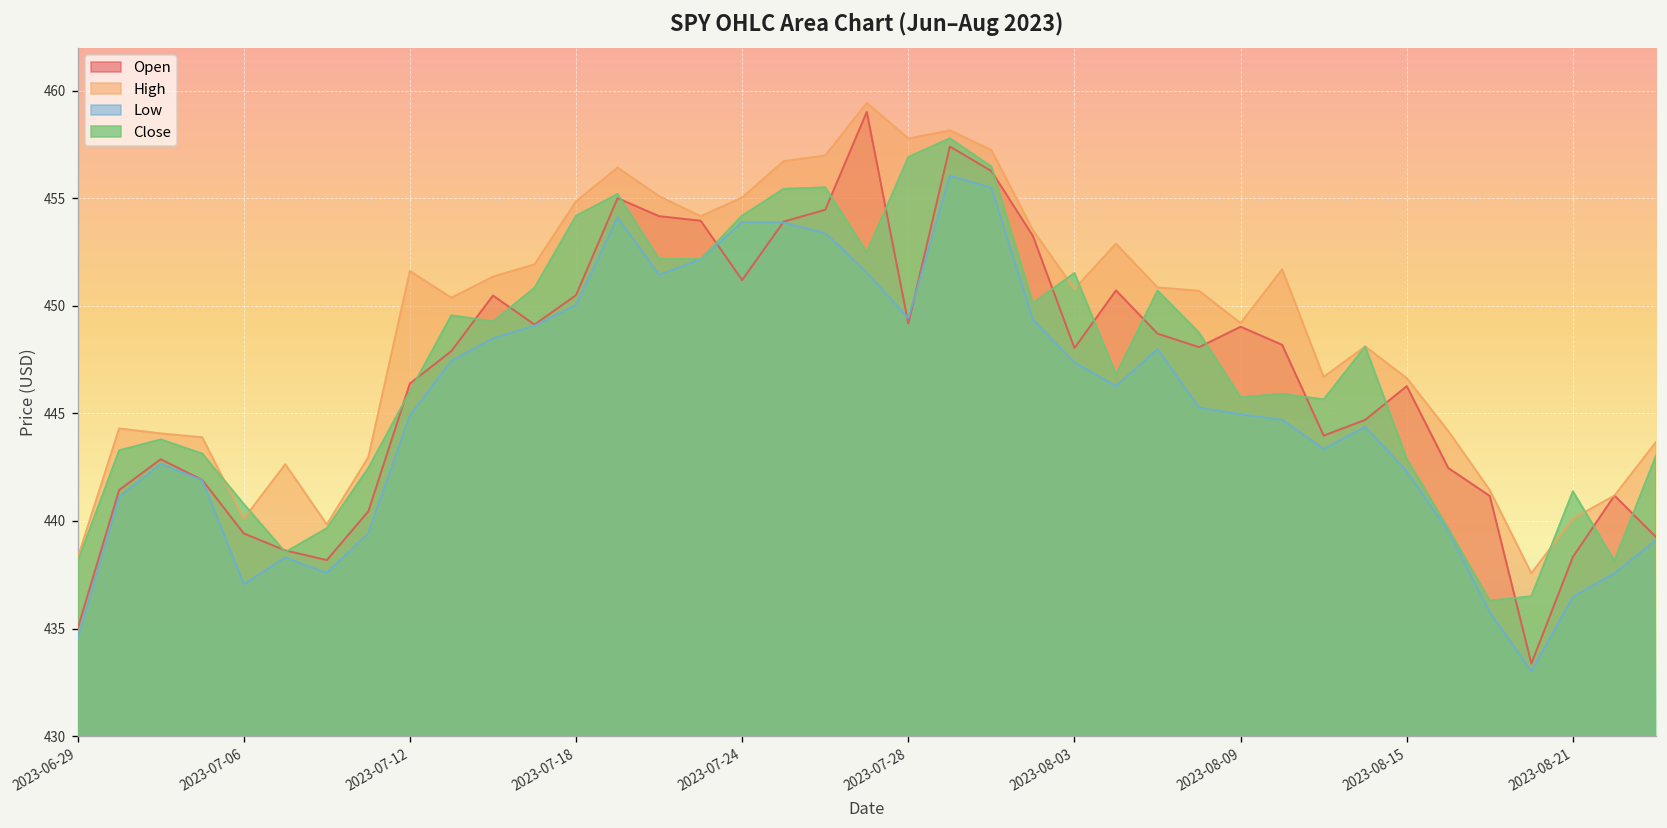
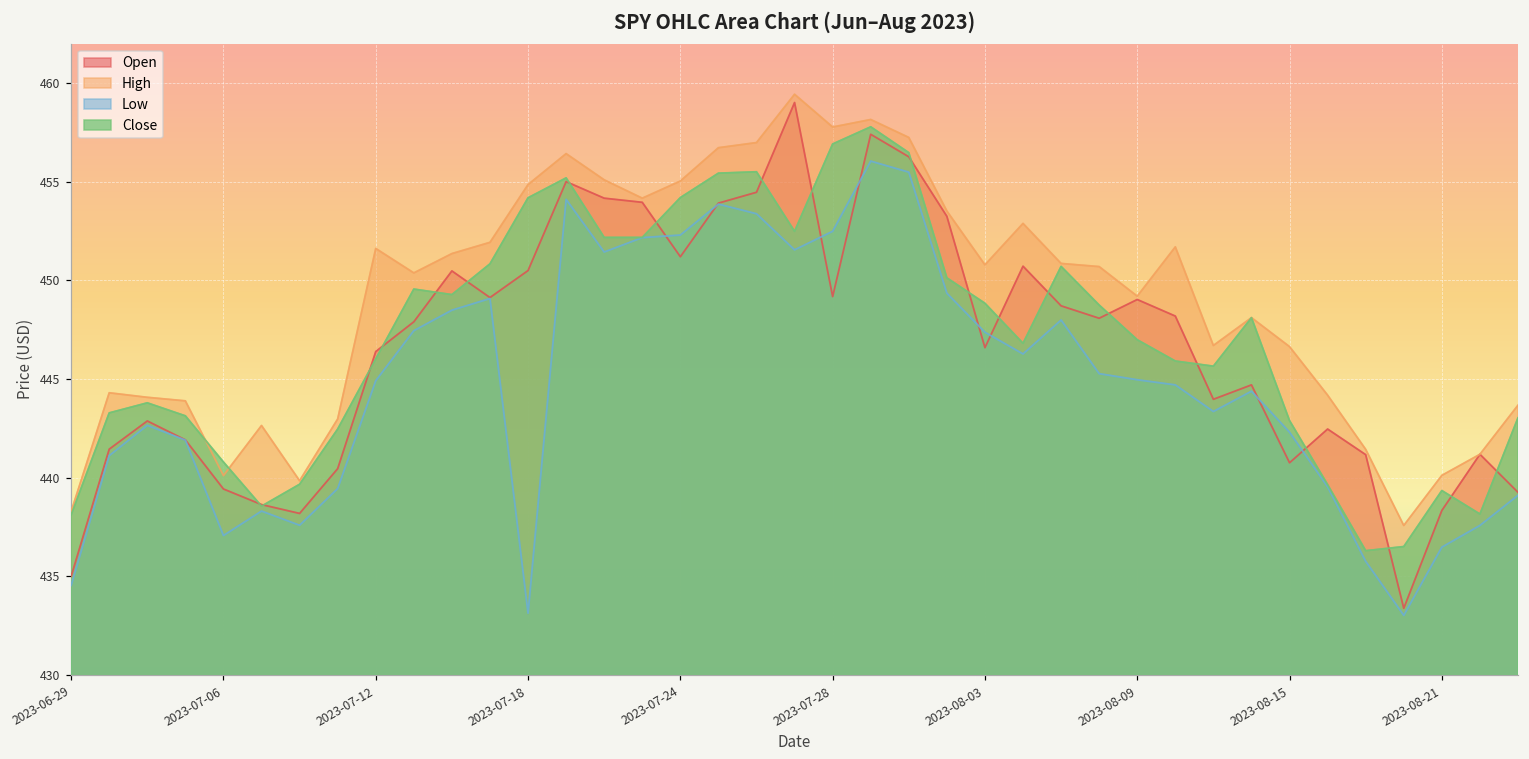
Low, 2023-07-18: 450.1 -> 433.1
Low, 2023-07-24: 453.9 -> 452.3
Low, 2023-07-28: 449.4 -> 452.5
Open, 2023-08-03: 448.0 -> 446.6
Close, 2023-08-03: 451.5 -> 448.8
Close, 2023-08-09: 445.8 -> 447.0
Open, 2023-08-15: 446.3 -> 440.8
Close, 2023-08-21: 441.4 -> 439.3
